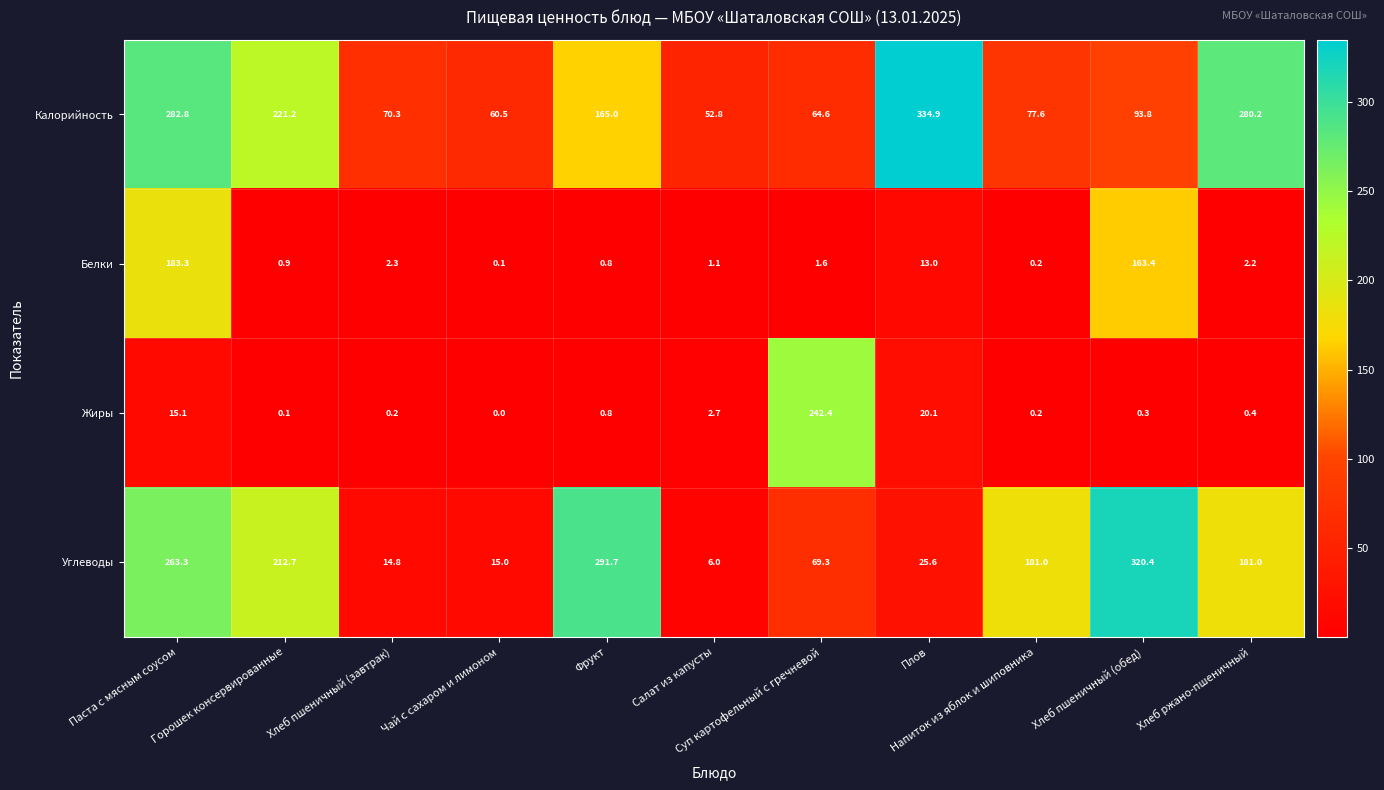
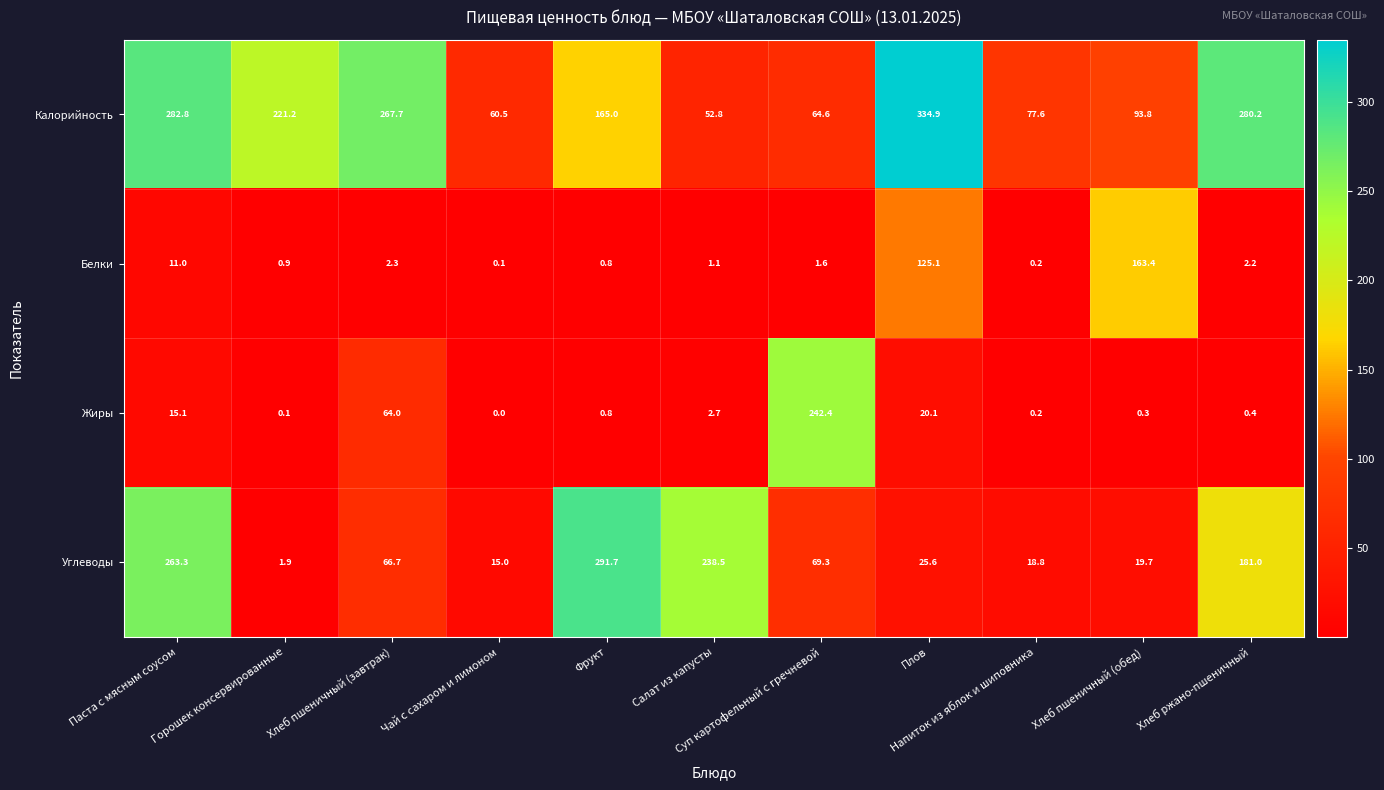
Калорийность, Хлеб пшеничный (завтрак): 70.3 -> 267.7
Белки, Паста с мясным соусом: 183.3 -> 11.0
Белки, Плов: 13.0 -> 125.1
Жиры, Хлеб пшеничный (завтрак): 0.2 -> 64.0
Углеводы, Горошек консервированные: 212.7 -> 1.9
Углеводы, Хлеб пшеничный (завтрак): 14.8 -> 66.7
Углеводы, Салат из капусты: 6.0 -> 238.5
Углеводы, Напиток из яблок и шиповника: 181.0 -> 18.8
Углеводы, Хлеб пшеничный (обед): 320.4 -> 19.7
